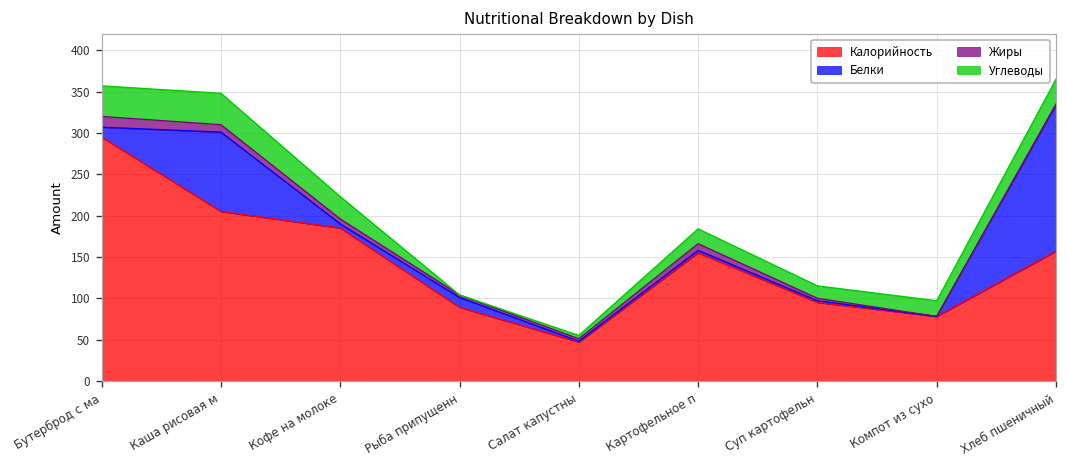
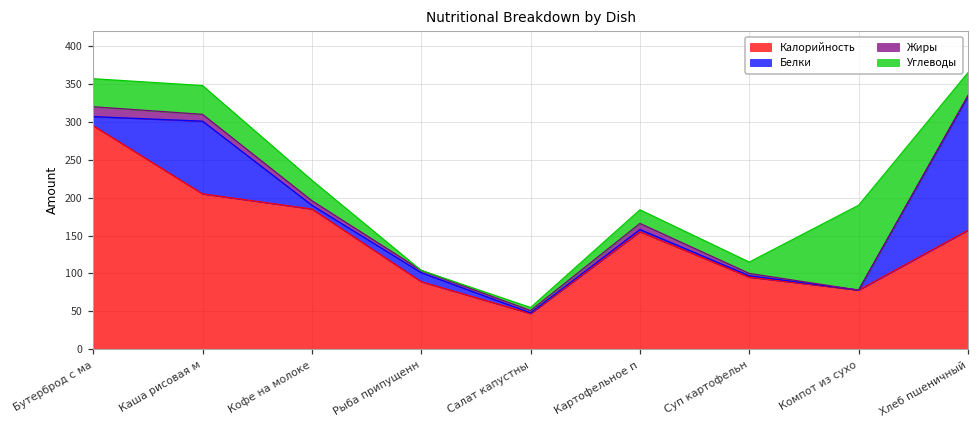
Углеводы, Компот из сухо: 20 -> 110
